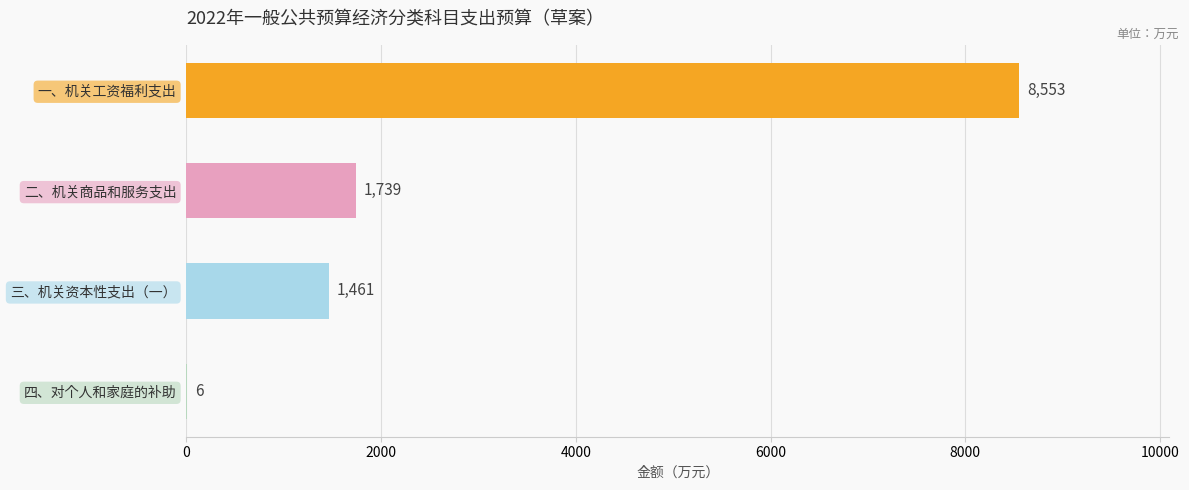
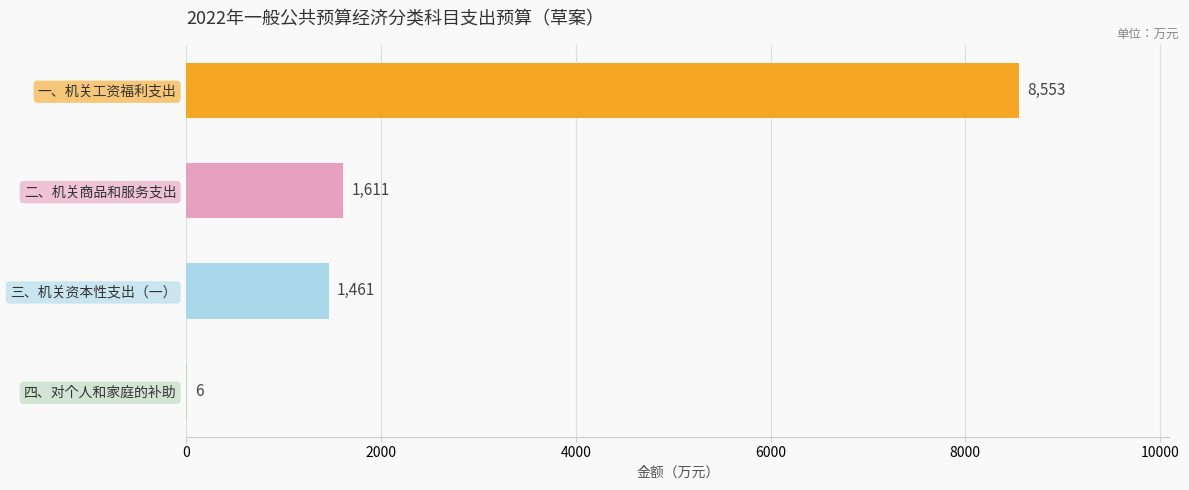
二、机关商品和服务支出: 1,739 -> 1,611
